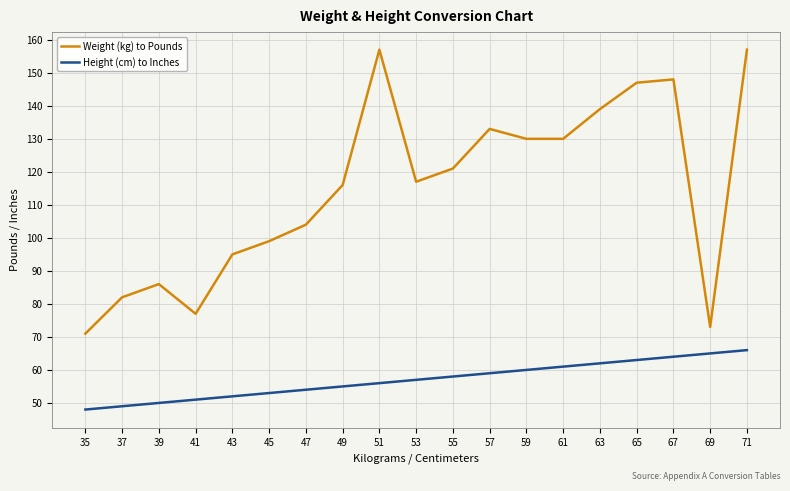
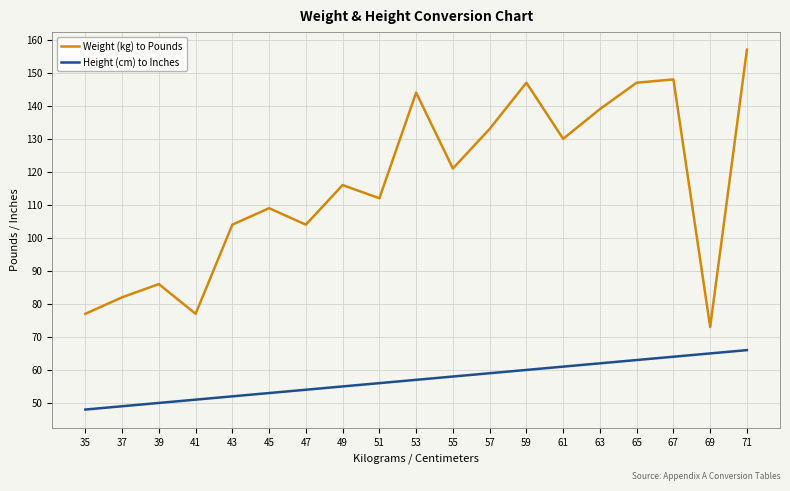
Weight (kg) to Pounds, 35: 71 -> 77
Weight (kg) to Pounds, 43: 95 -> 104
Weight (kg) to Pounds, 45: 99 -> 109
Weight (kg) to Pounds, 51: 157 -> 112
Weight (kg) to Pounds, 53: 117 -> 144
Weight (kg) to Pounds, 59: 130 -> 147
